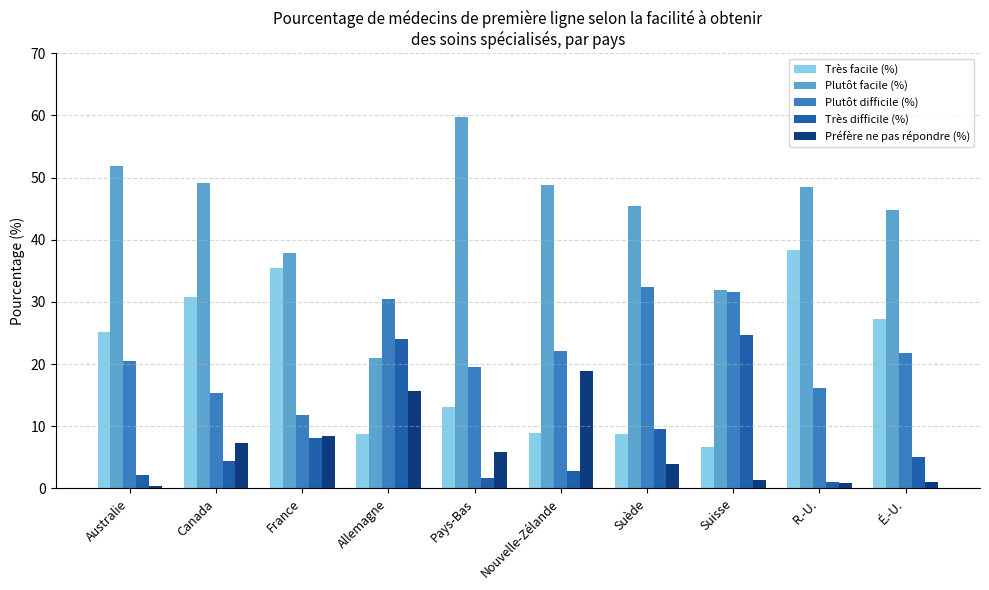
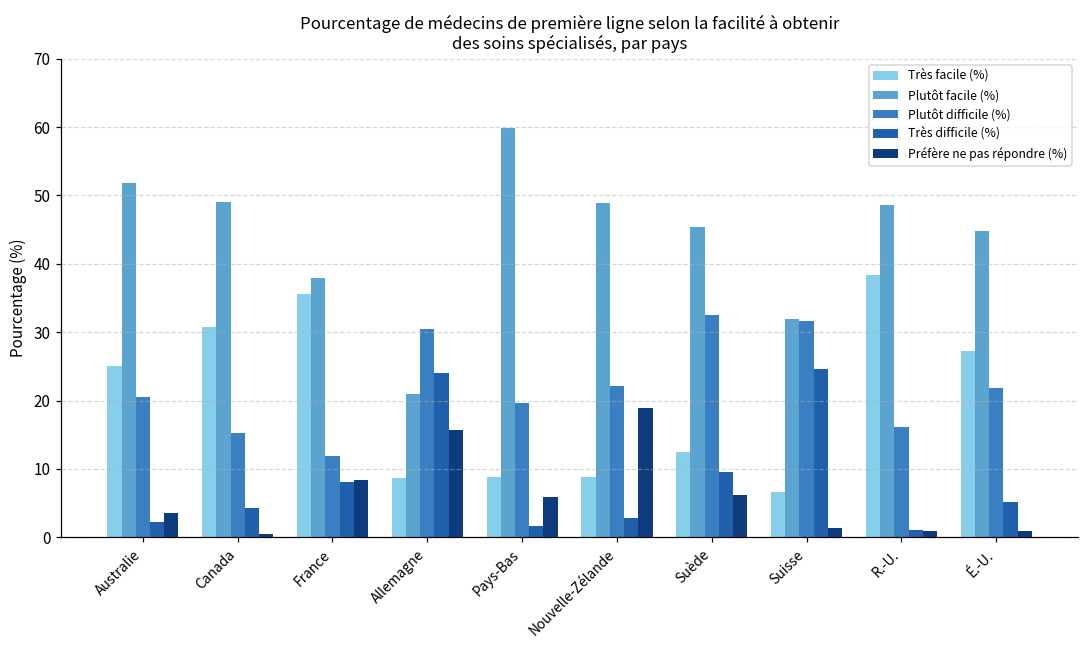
Préfère ne pas répondre (%), Australie: 0 -> 4
Préfère ne pas répondre (%), Canada: 7 -> 1
Très facile (%), Pays-Bas: 13 -> 9
Très facile (%), Suède: 9 -> 13
Préfère ne pas répondre (%), Suède: 4 -> 6
